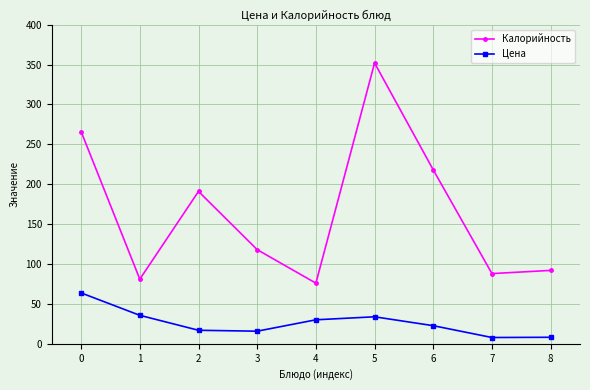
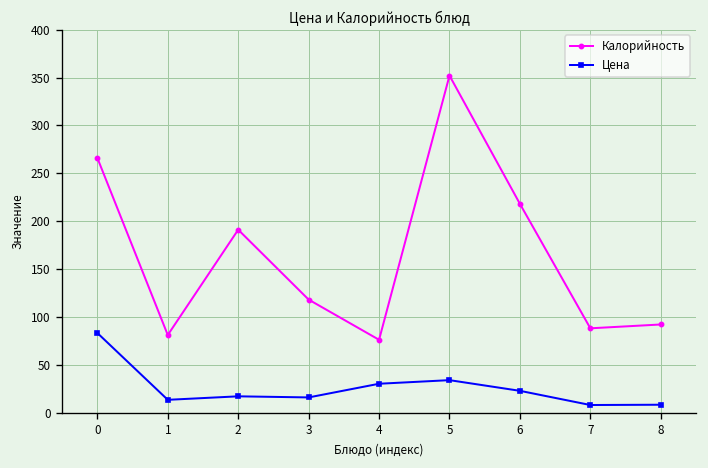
Цена, 0: 60 -> 80
Цена, 1: 40 -> 10
